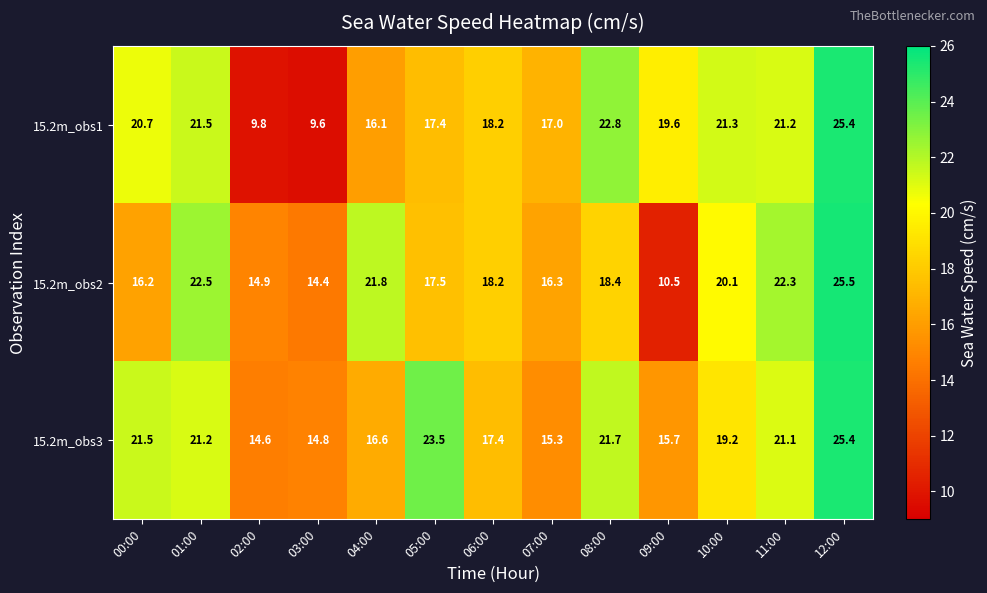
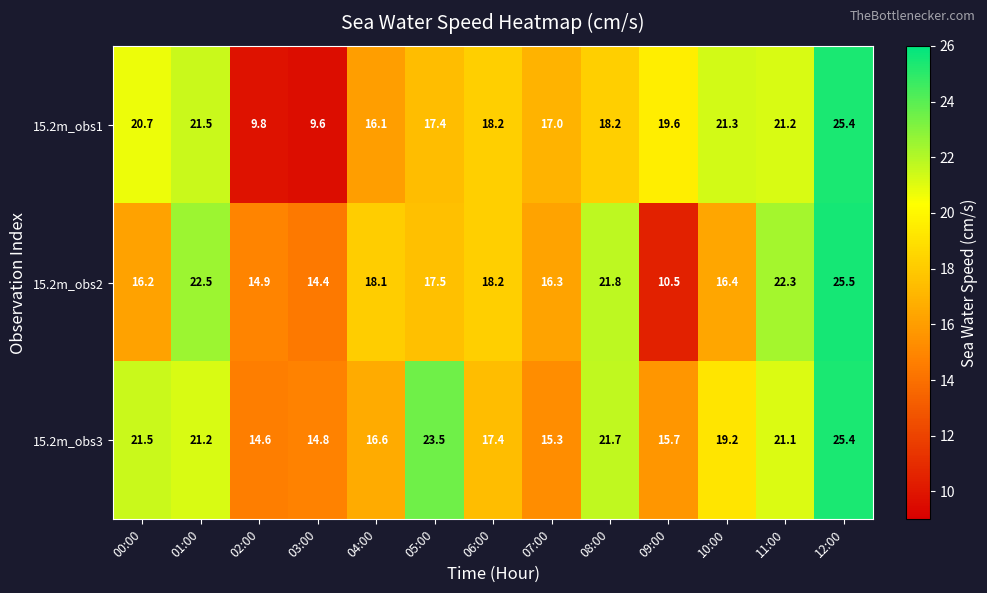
15.2m_obs1, 08:00: 22.8 -> 18.2
15.2m_obs2, 04:00: 21.8 -> 18.1
15.2m_obs2, 08:00: 18.4 -> 21.8
15.2m_obs2, 10:00: 20.1 -> 16.4
